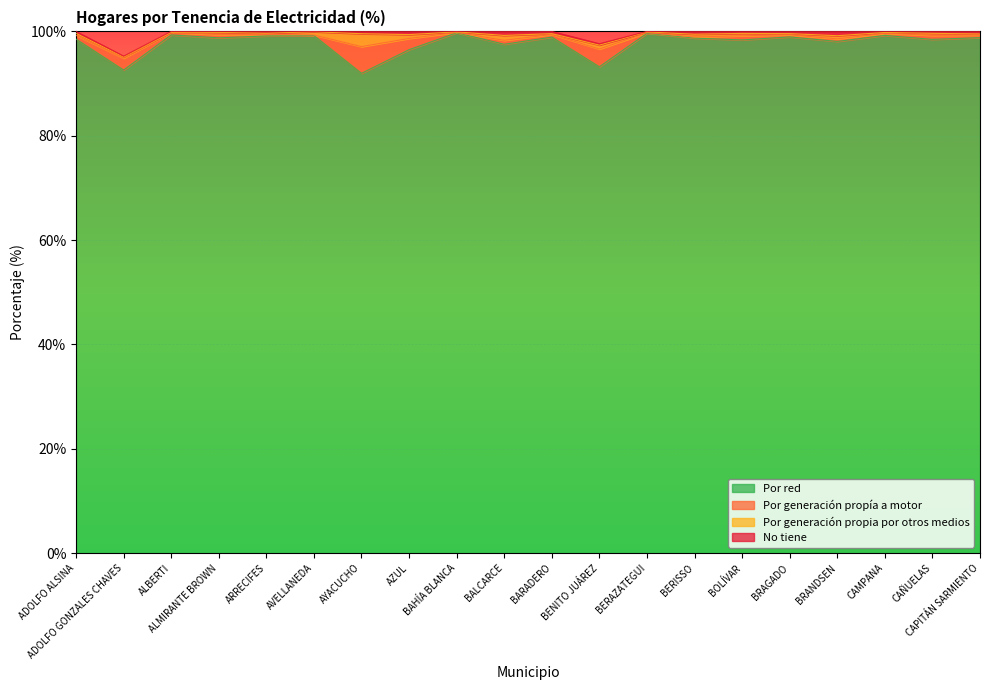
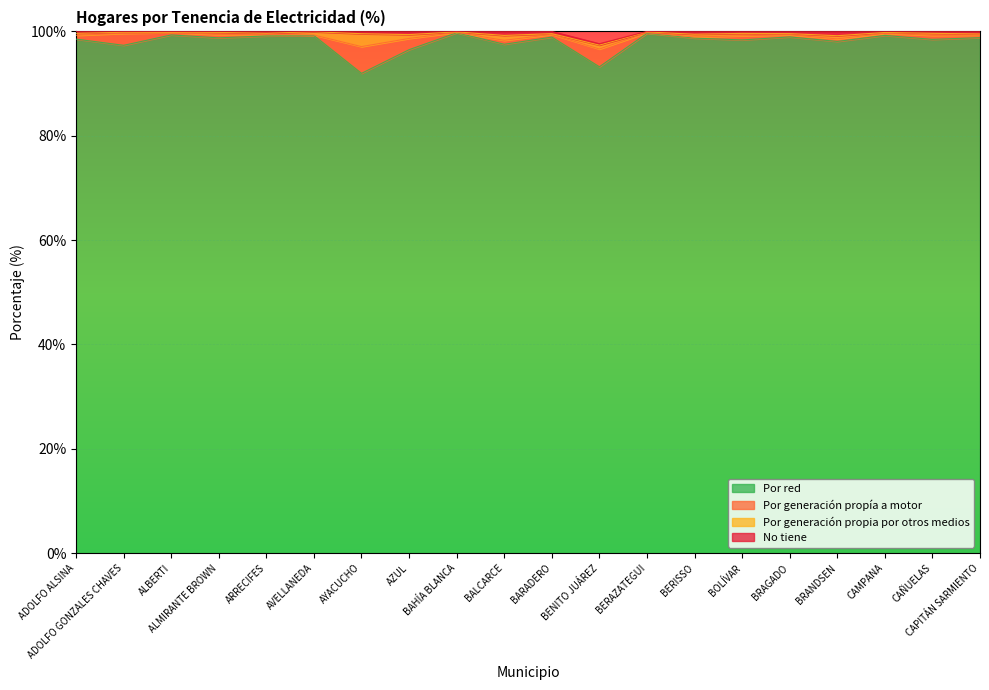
Por red, ADOLFO GONZALES CHAVES: 93% -> 97%
